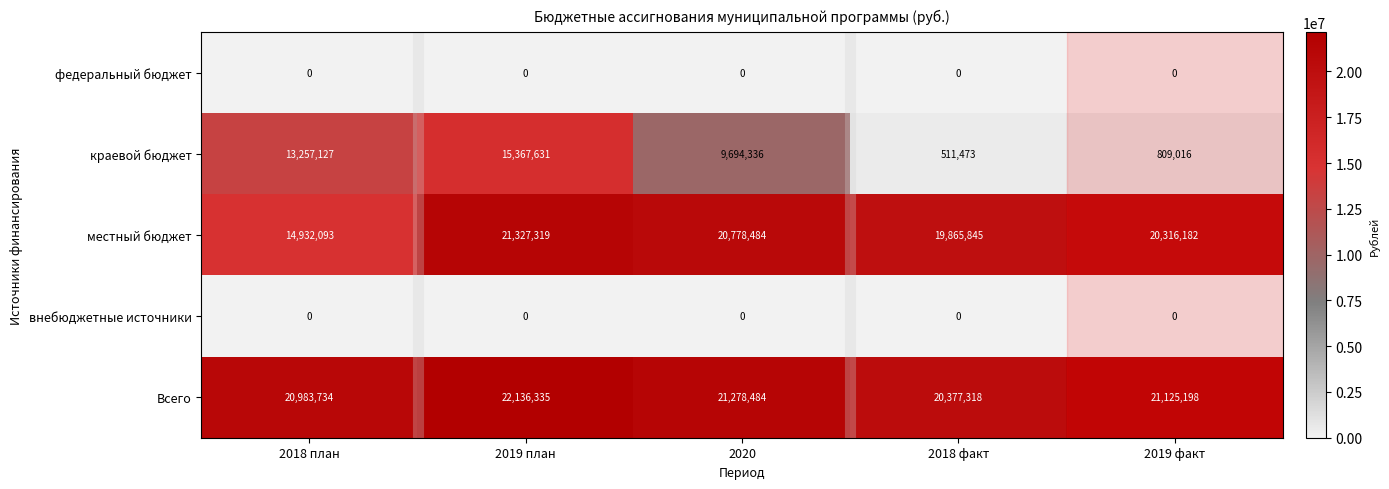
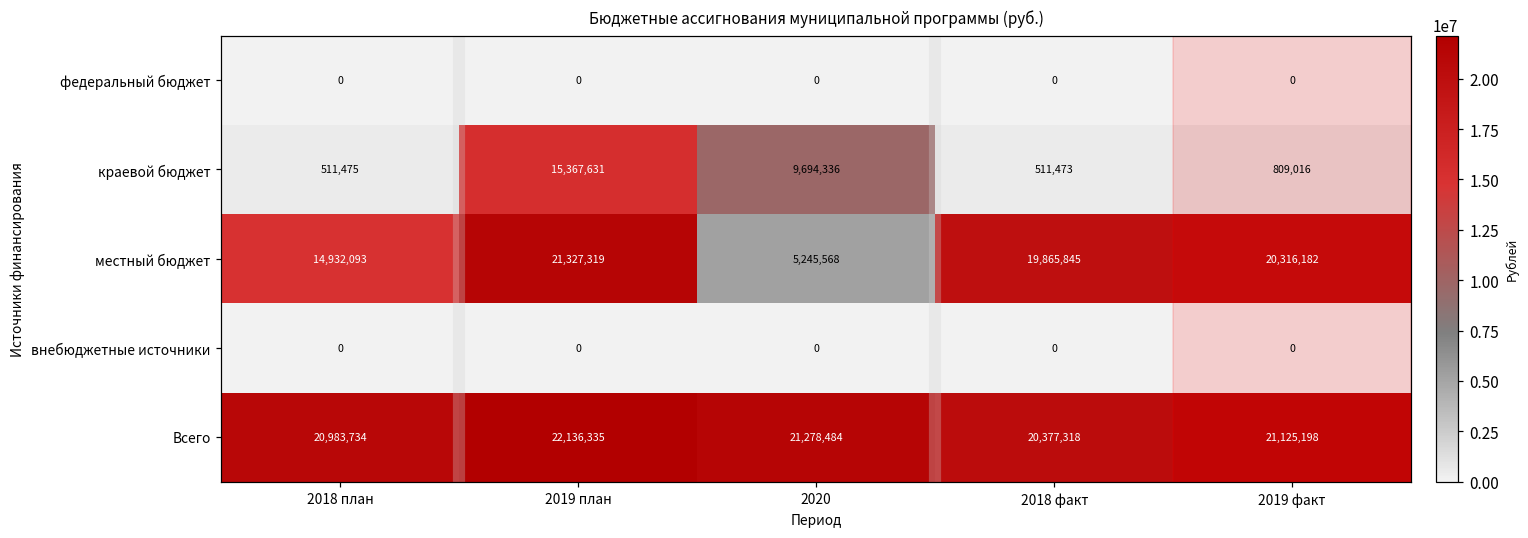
краевой бюджет, 2018 план: 13,257,127 -> 511,475
местный бюджет, 2020: 20,778,484 -> 5,245,568
